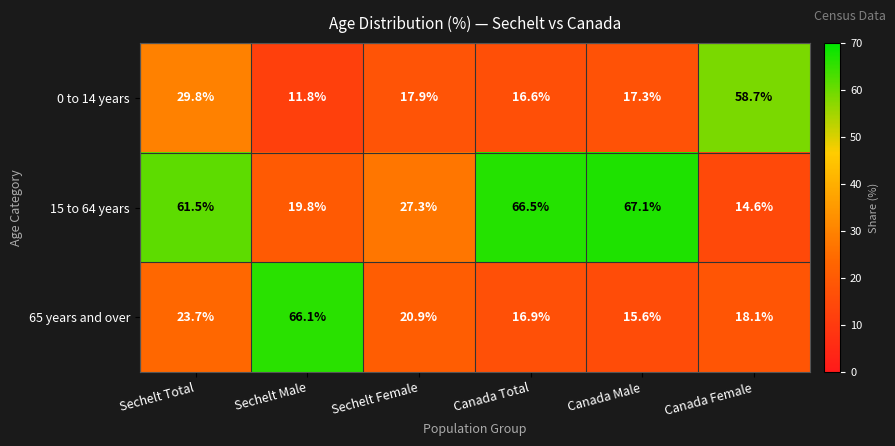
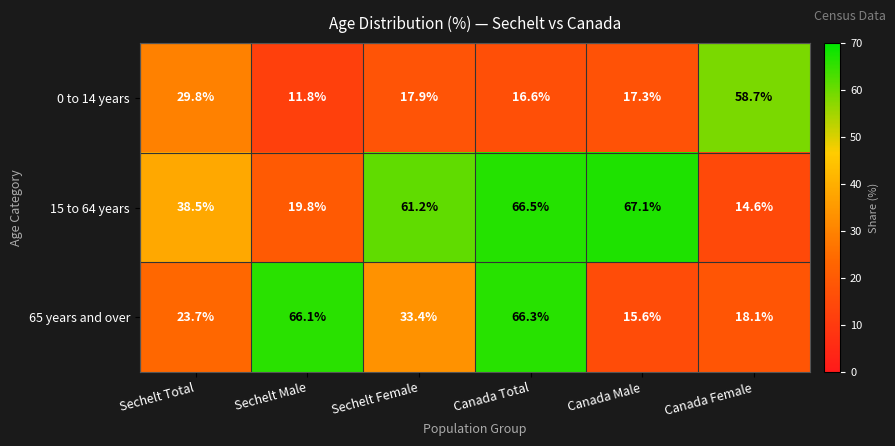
15 to 64 years, Sechelt Total: 61.5% -> 38.5%
15 to 64 years, Sechelt Female: 27.3% -> 61.2%
65 years and over, Sechelt Female: 20.9% -> 33.4%
65 years and over, Canada Total: 16.9% -> 66.3%
